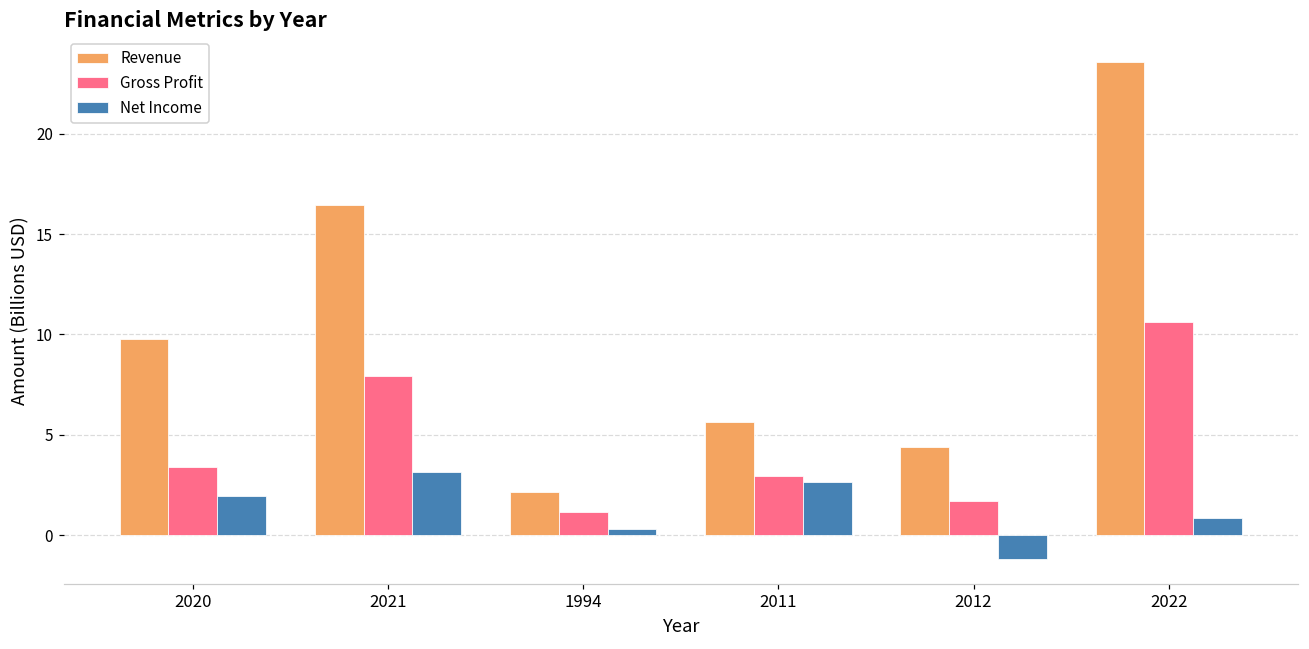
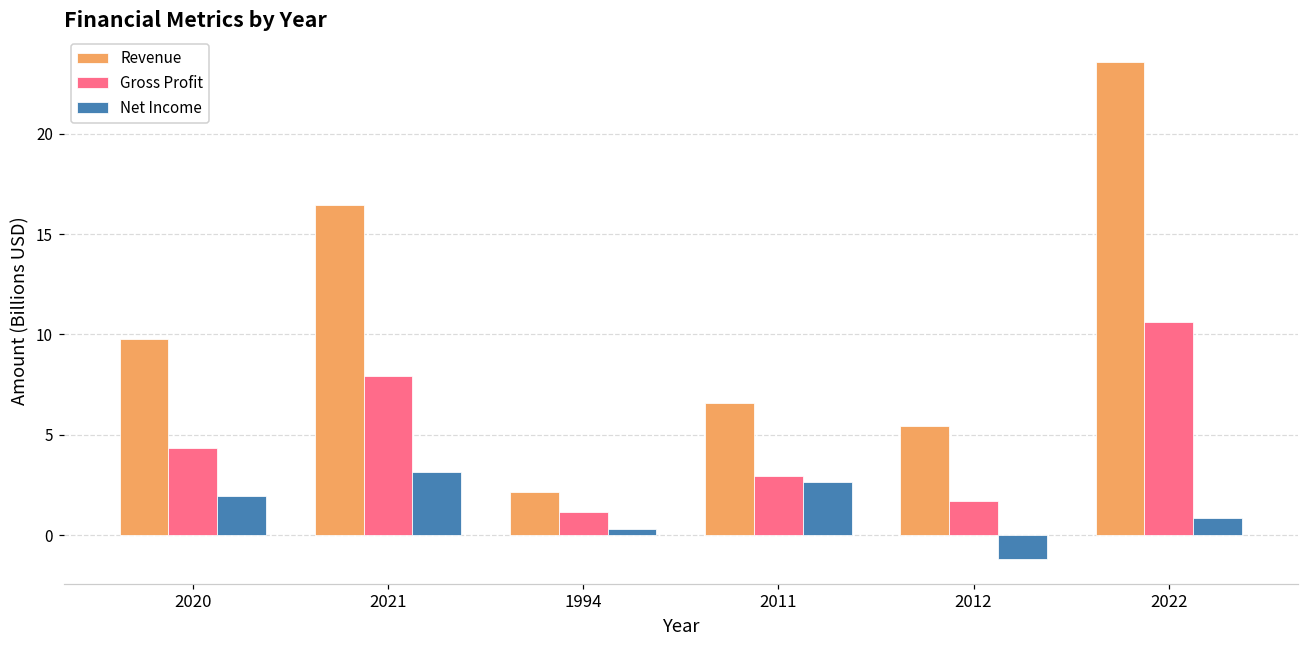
Gross Profit, 2020: 3.4 -> 4.3
Revenue, 2011: 5.7 -> 6.6
Revenue, 2012: 4.4 -> 5.4
